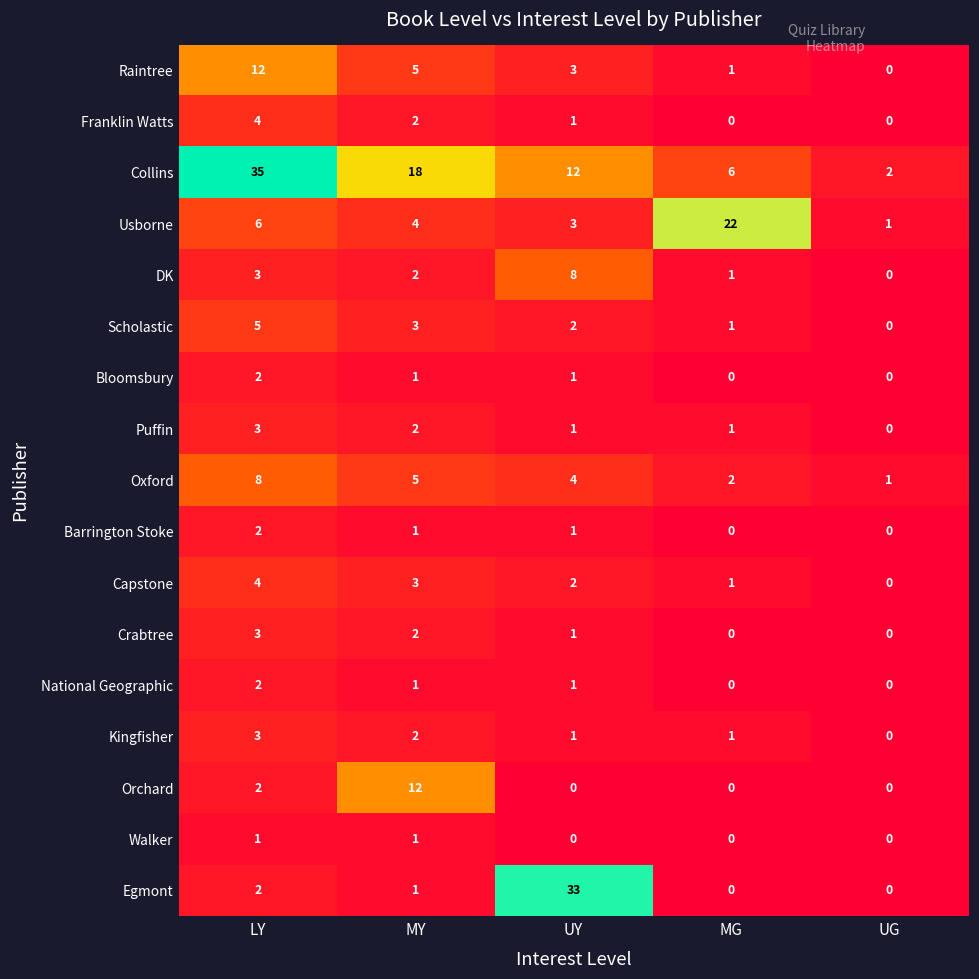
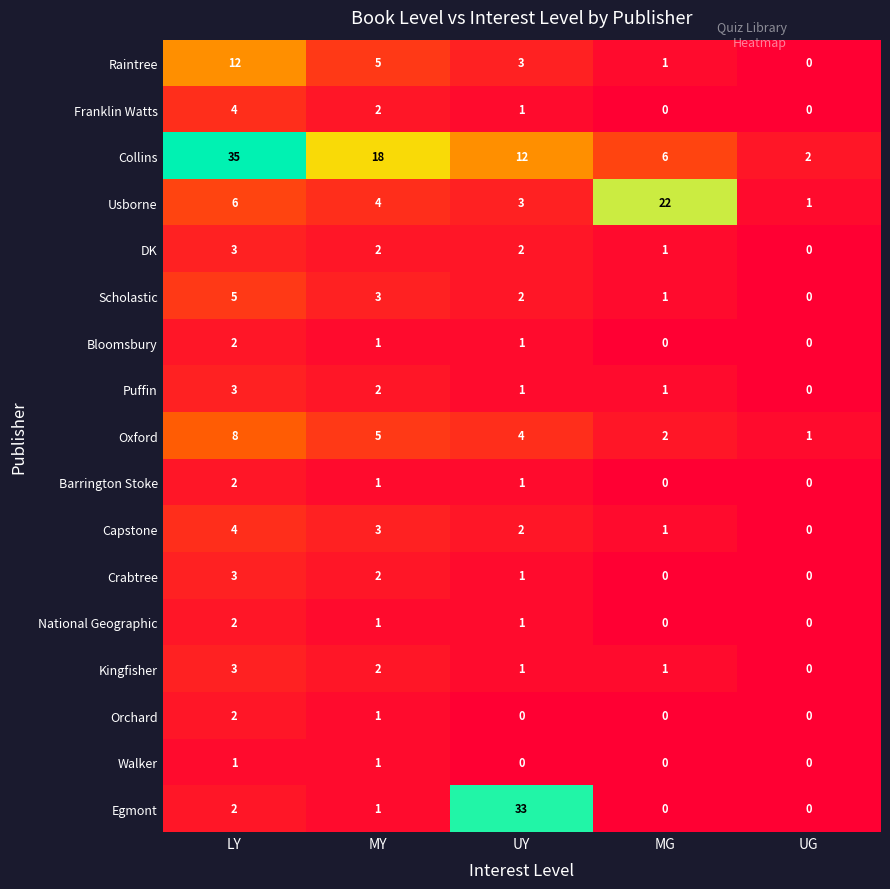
DK, UY: 8 -> 2
Orchard, MY: 12 -> 1
